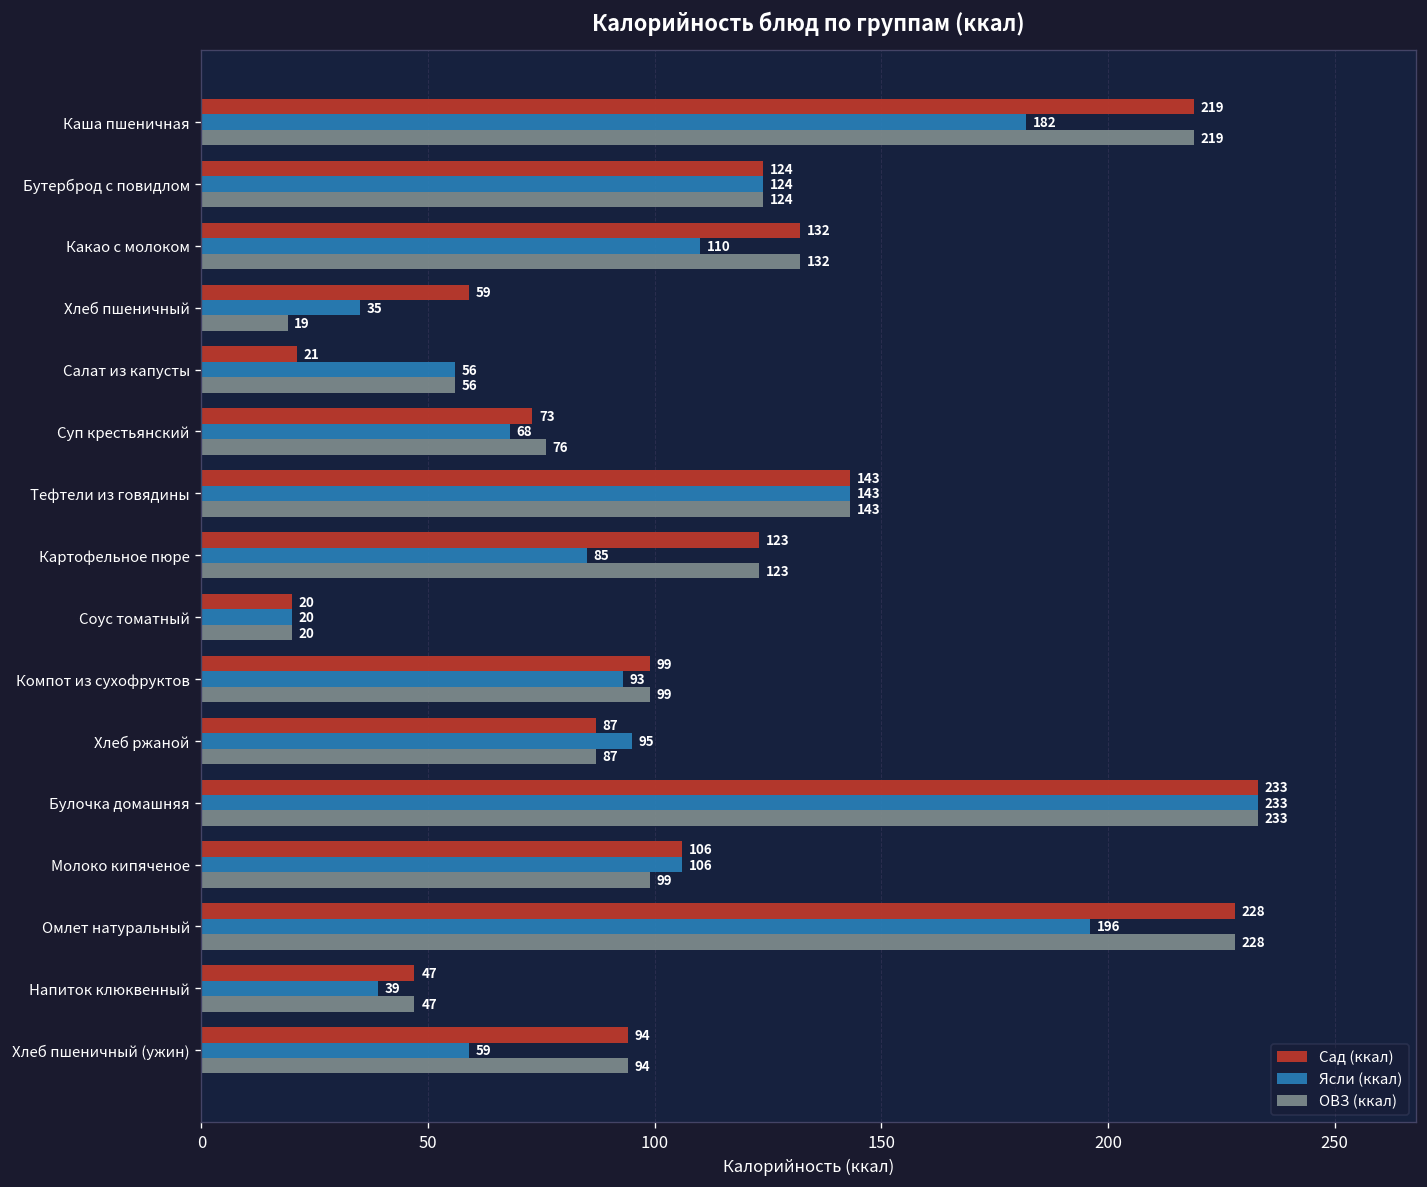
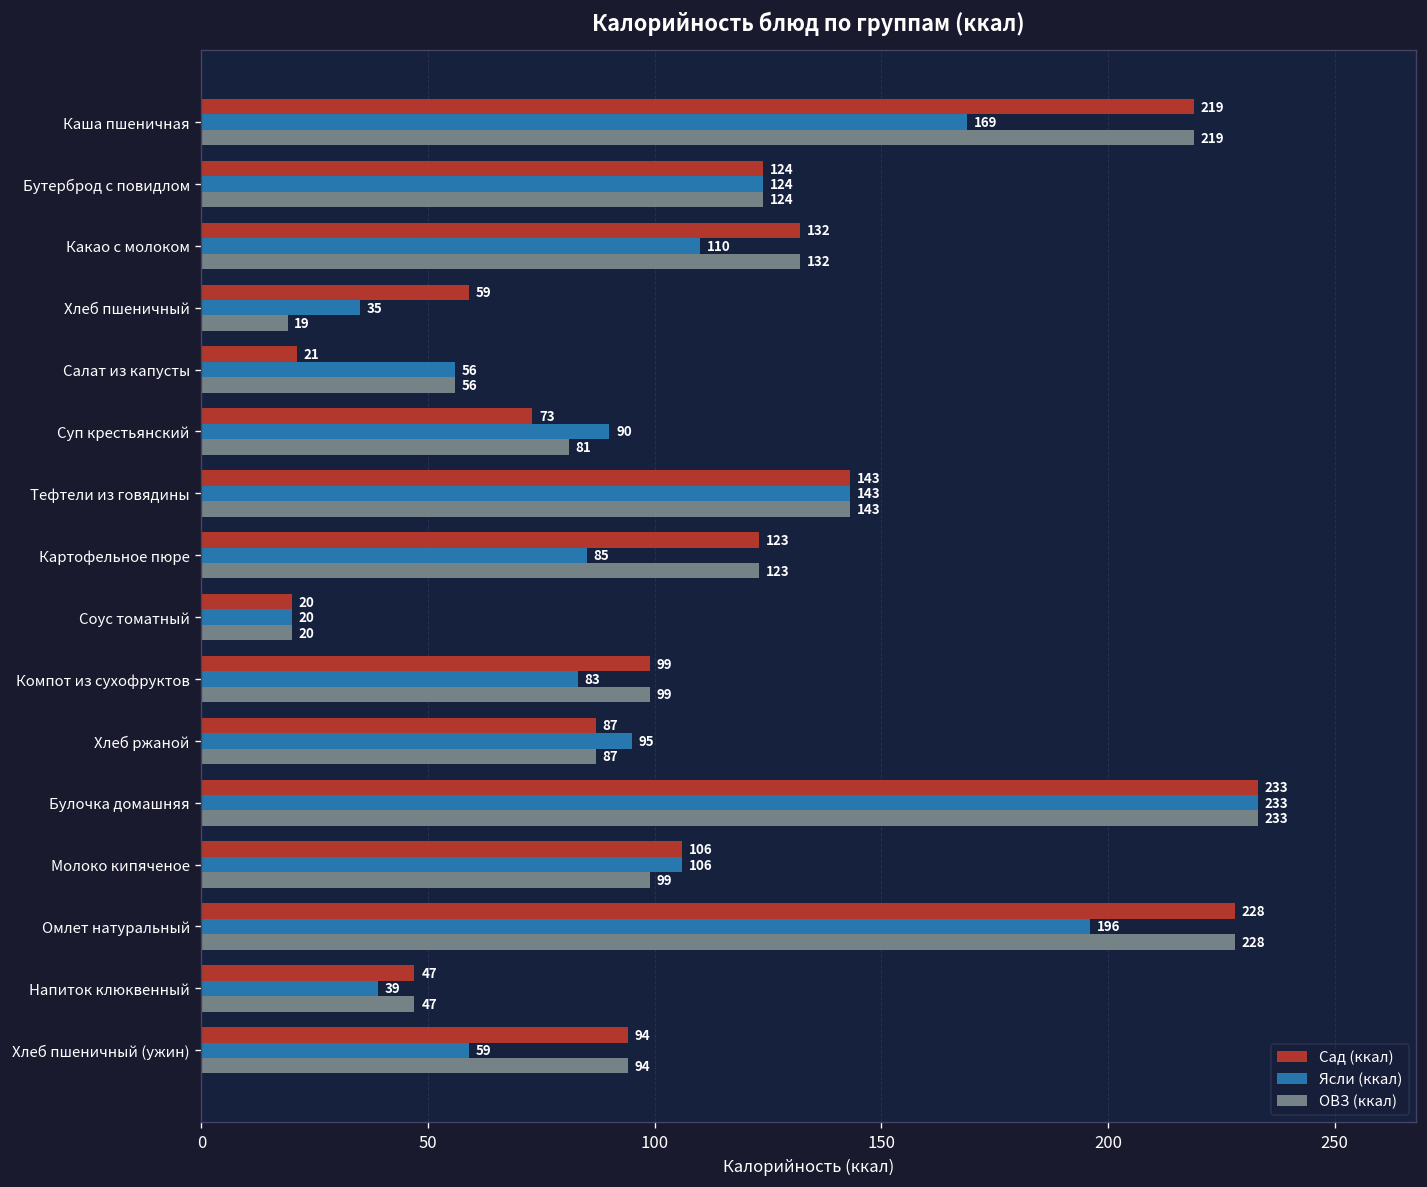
Ясли (ккал), Каша пшеничная: 182 -> 169
Ясли (ккал), Суп крестьянский: 68 -> 90
ОВЗ (ккал), Суп крестьянский: 76 -> 81
Ясли (ккал), Компот из сухофруктов: 93 -> 83
